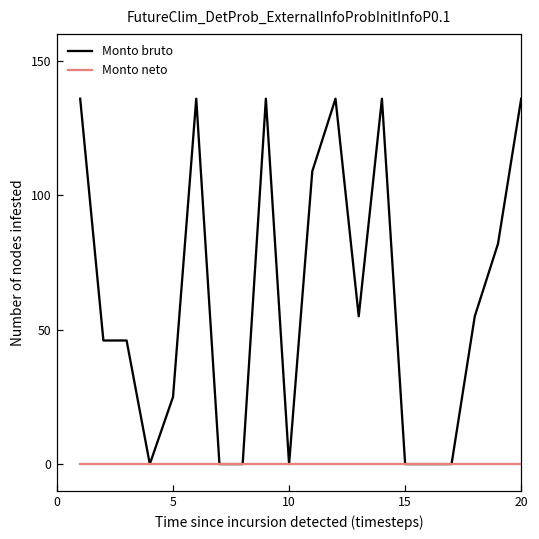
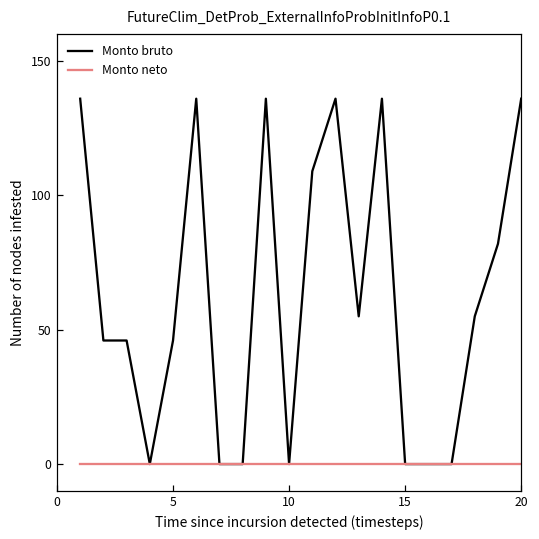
Monto bruto, 5: 25 -> 46
